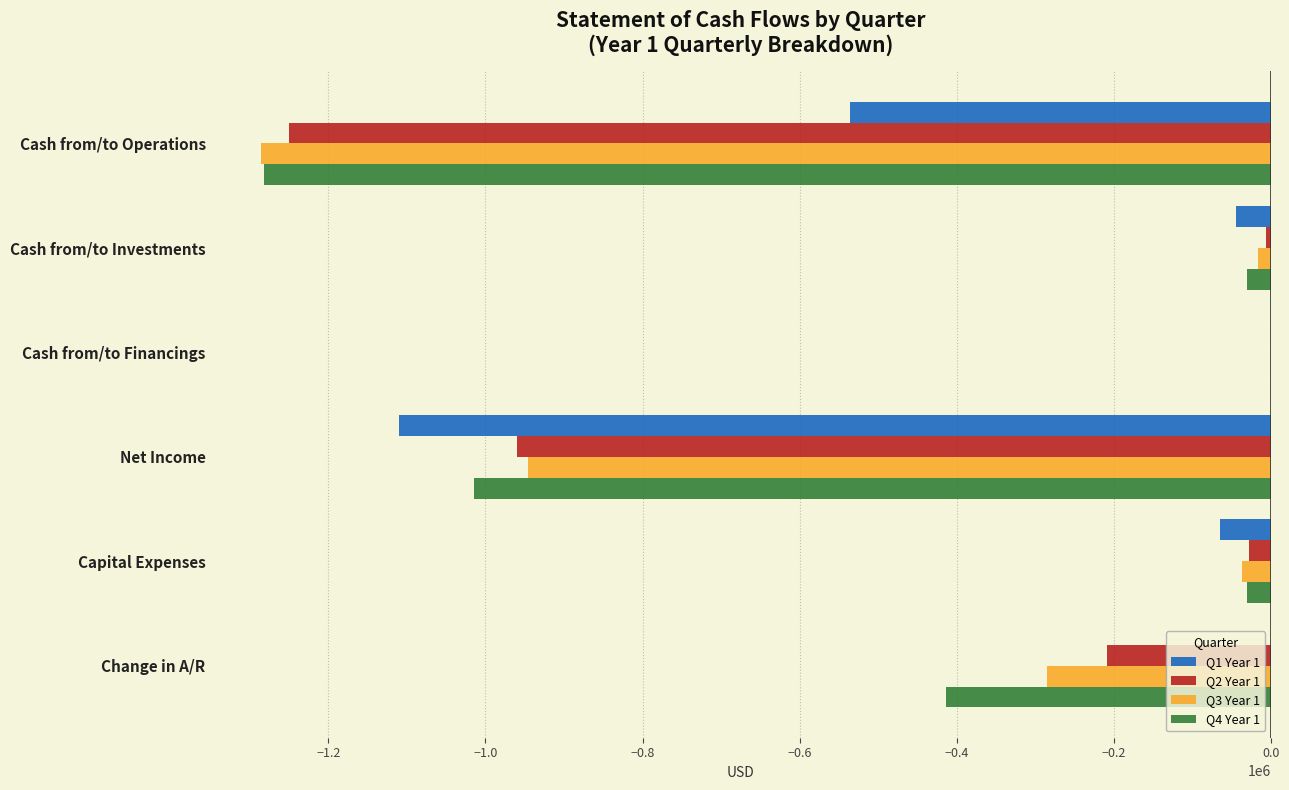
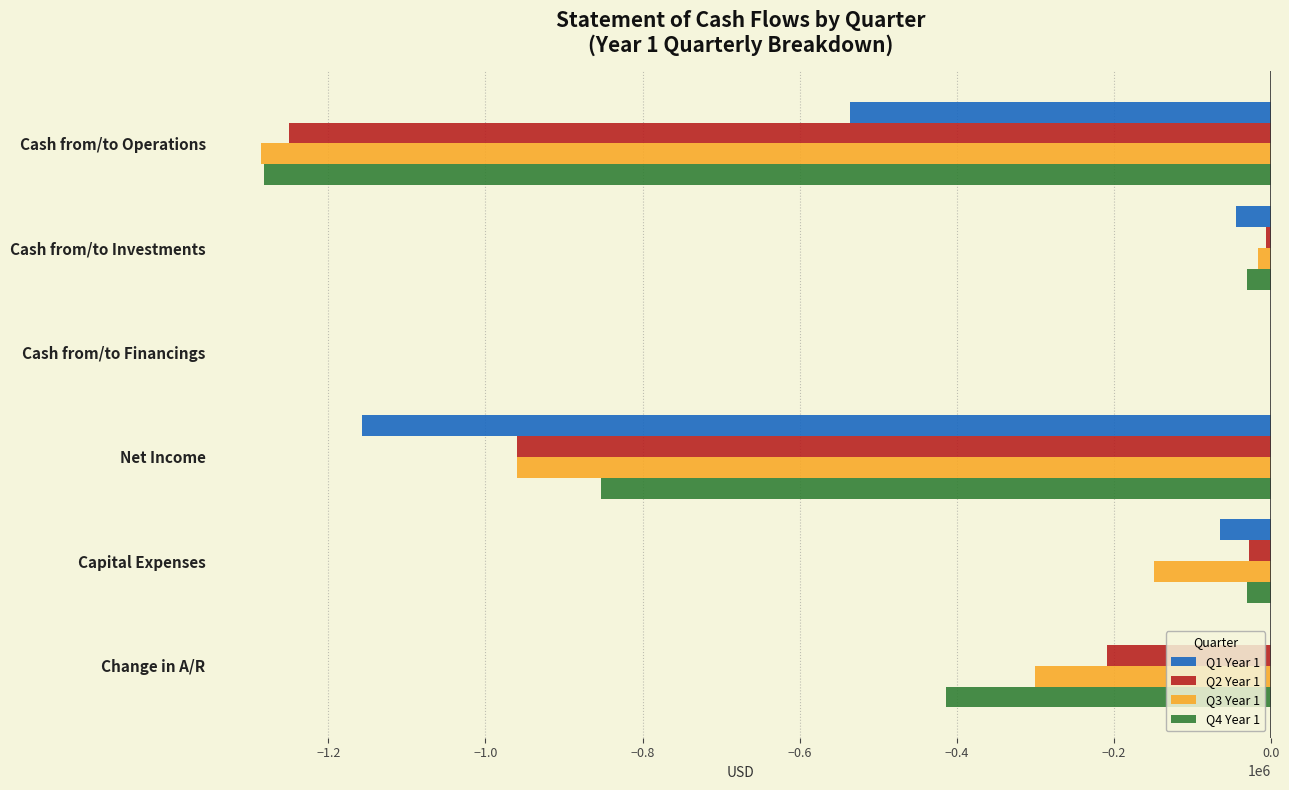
Q1 Year 1, Net Income: -1110000 -> -1160000
Q3 Year 1, Net Income: -950000 -> -960000
Q4 Year 1, Net Income: -1010000 -> -850000
Q3 Year 1, Capital Expenses: -40000 -> -150000
Q3 Year 1, Change in A/R: -290000 -> -300000
